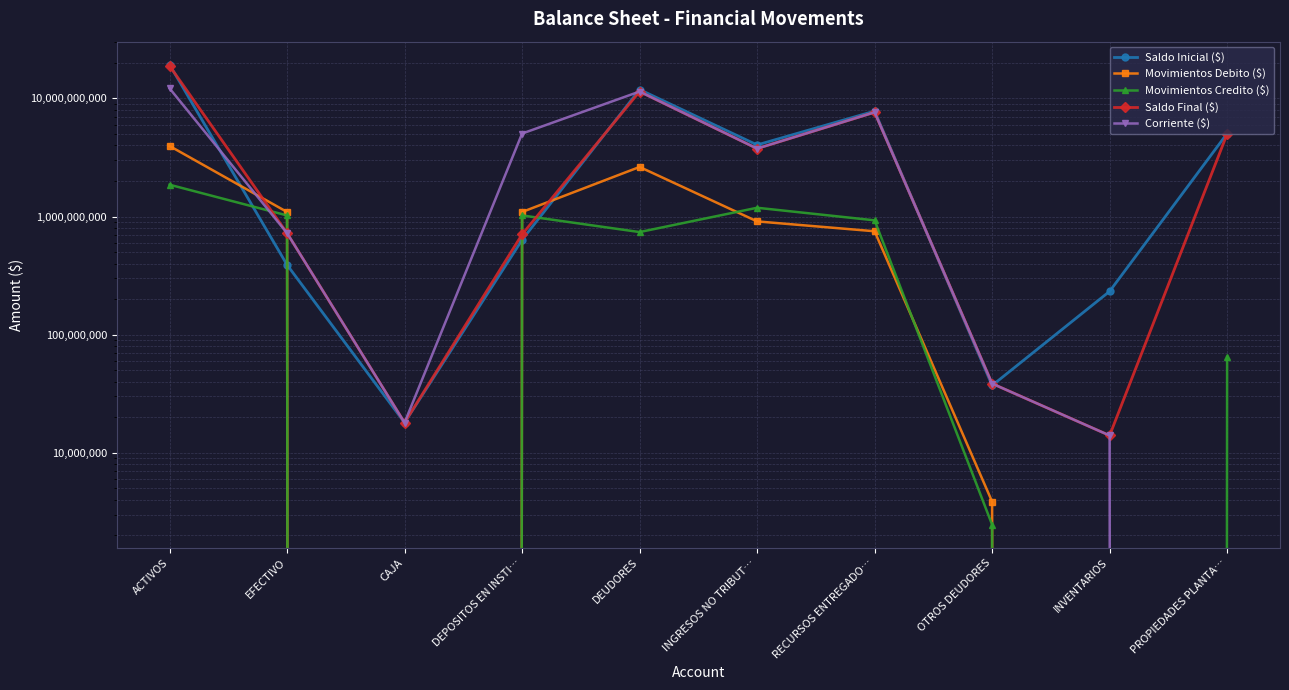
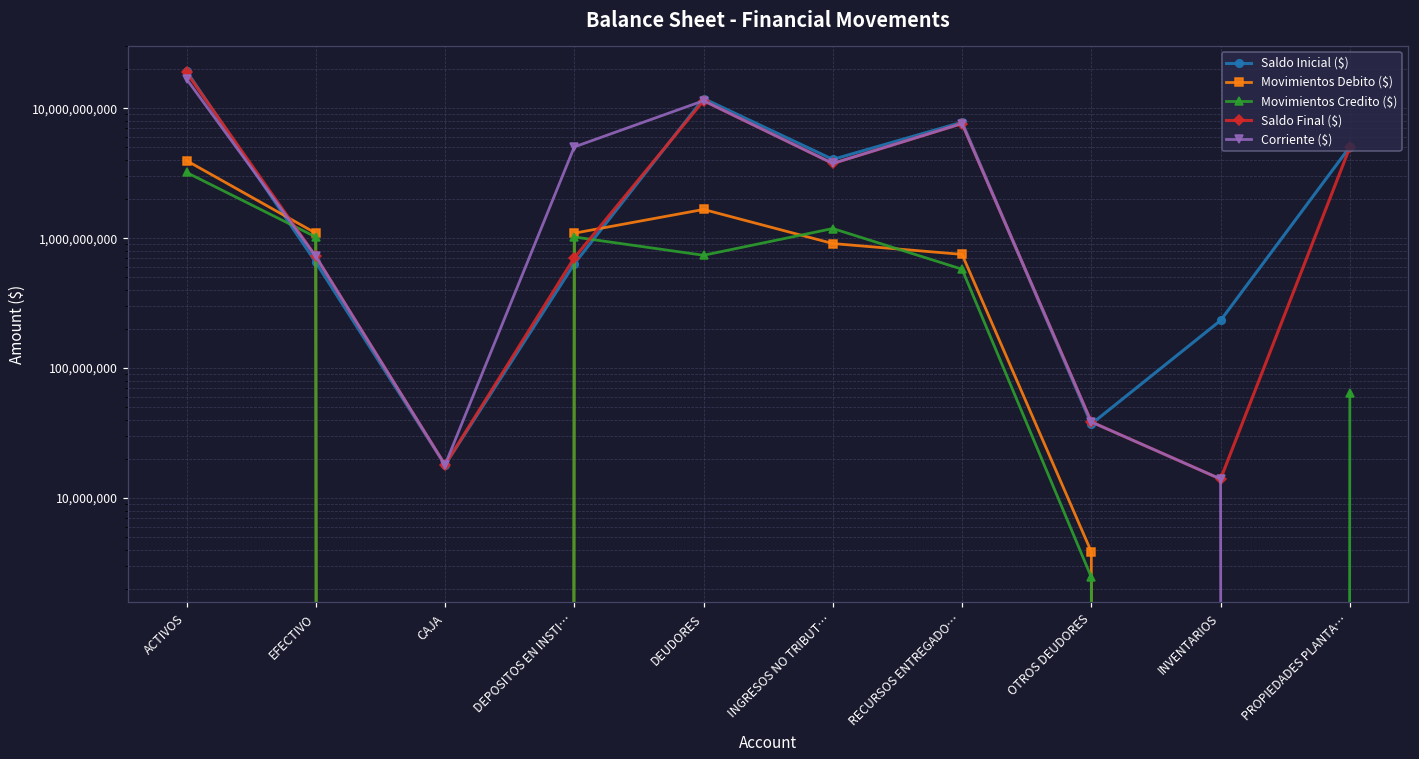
Movimientos Credito ($), ACTIVOS: 1,900,000,000 -> 3,200,000,000
Corriente ($), ACTIVOS: 12,000,000,000 -> 17,000,000,000
Saldo Inicial ($), EFECTIVO: 390,000,000 -> 700,000,000
Movimientos Debito ($), DEUDORES: 2,600,000,000 -> 1,700,000,000
Movimientos Credito ($), RECURSOS ENTREGADO…: 900,000,000 -> 600,000,000
